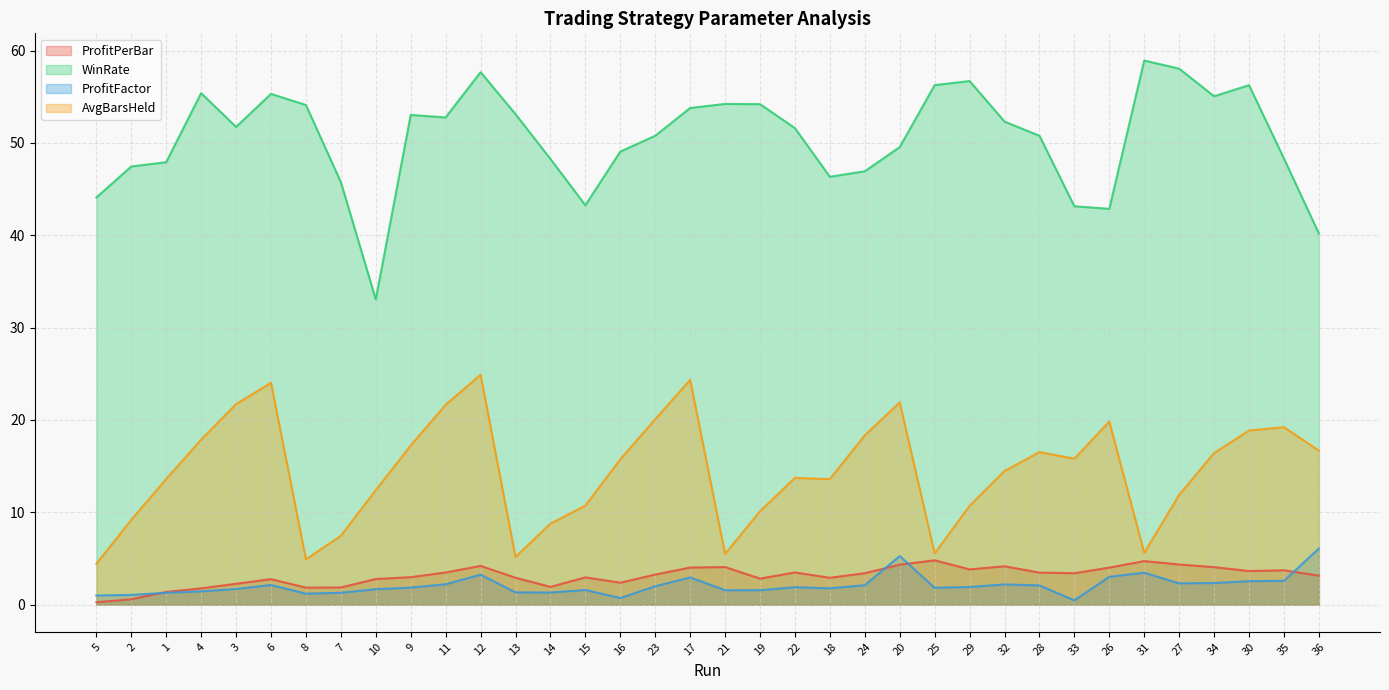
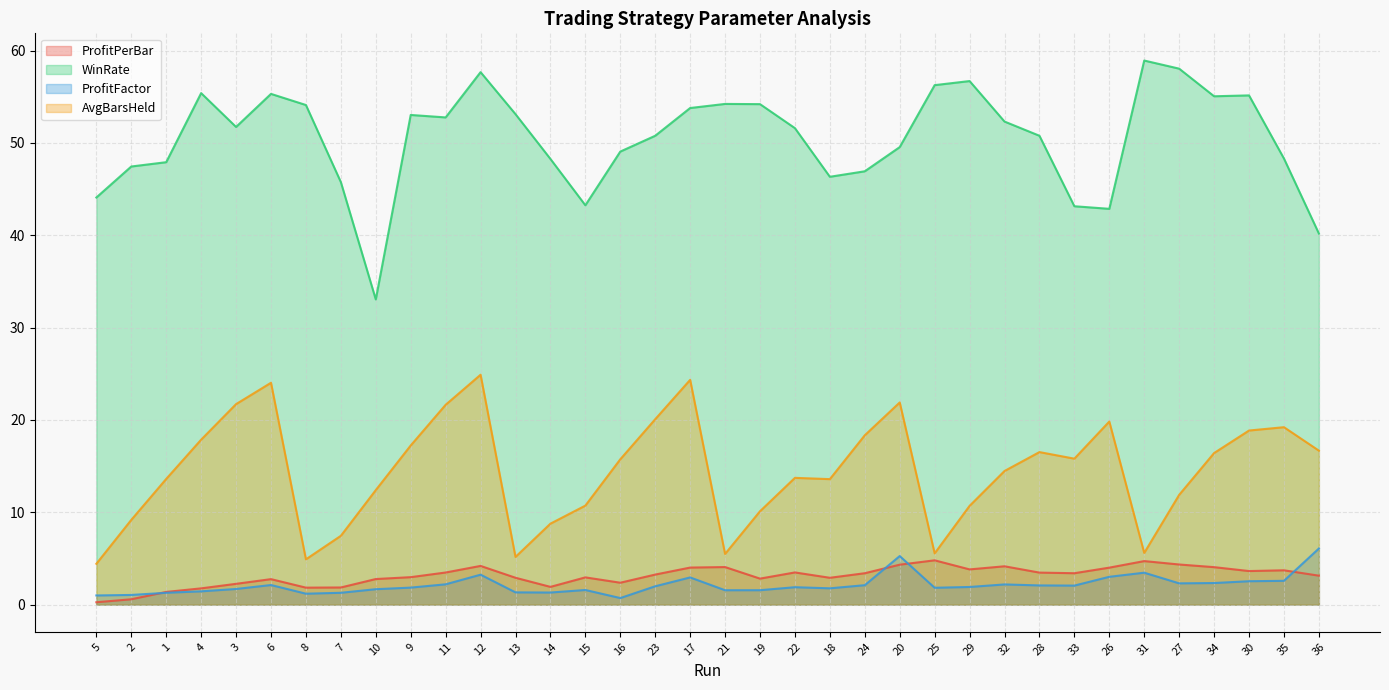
ProfitFactor, 33: 0 -> 2
WinRate, 30: 56 -> 55
